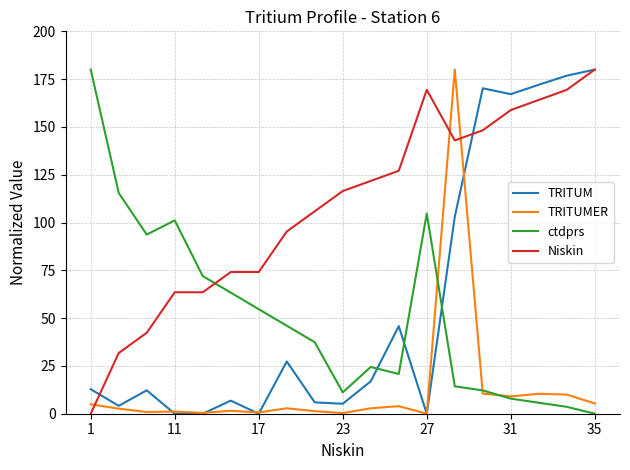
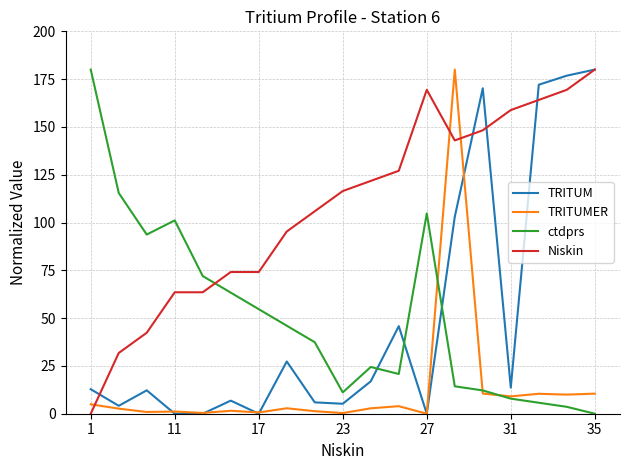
TRITUM, 31: 167 -> 14
TRITUMER, 35: 5 -> 10
